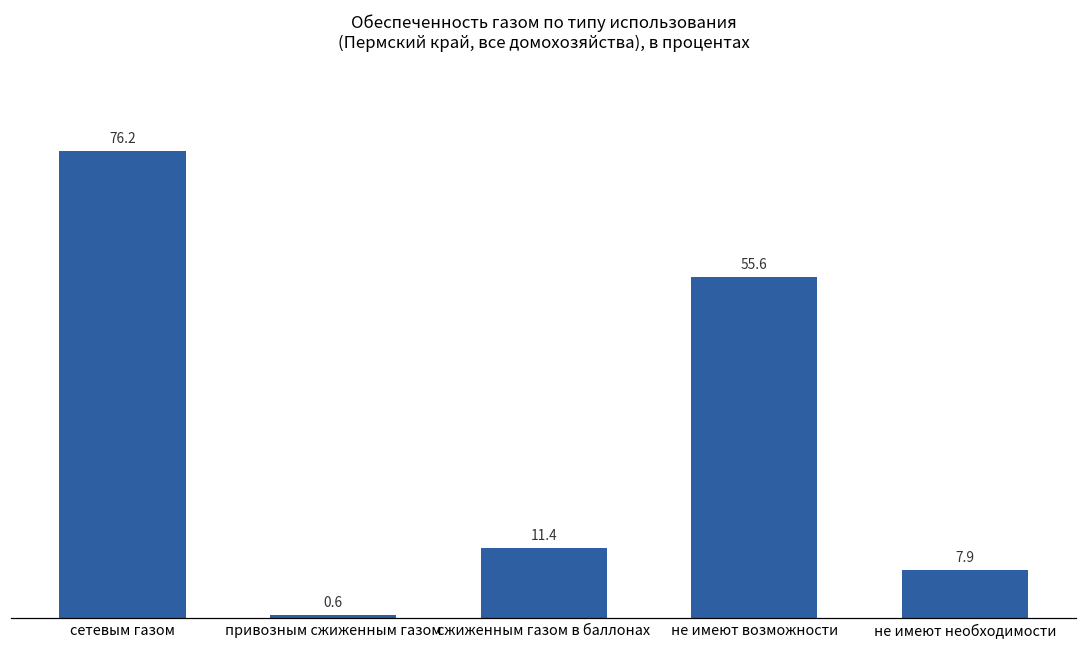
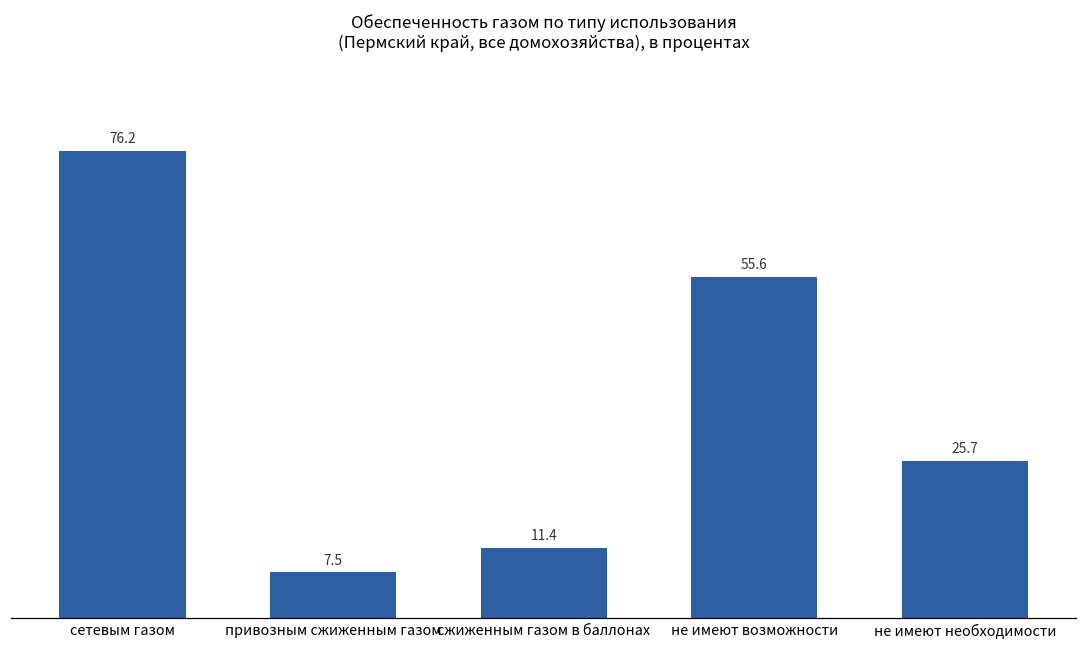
привозным сжиженным газом: 0.6 -> 7.5
не имеют необходимости: 7.9 -> 25.7
